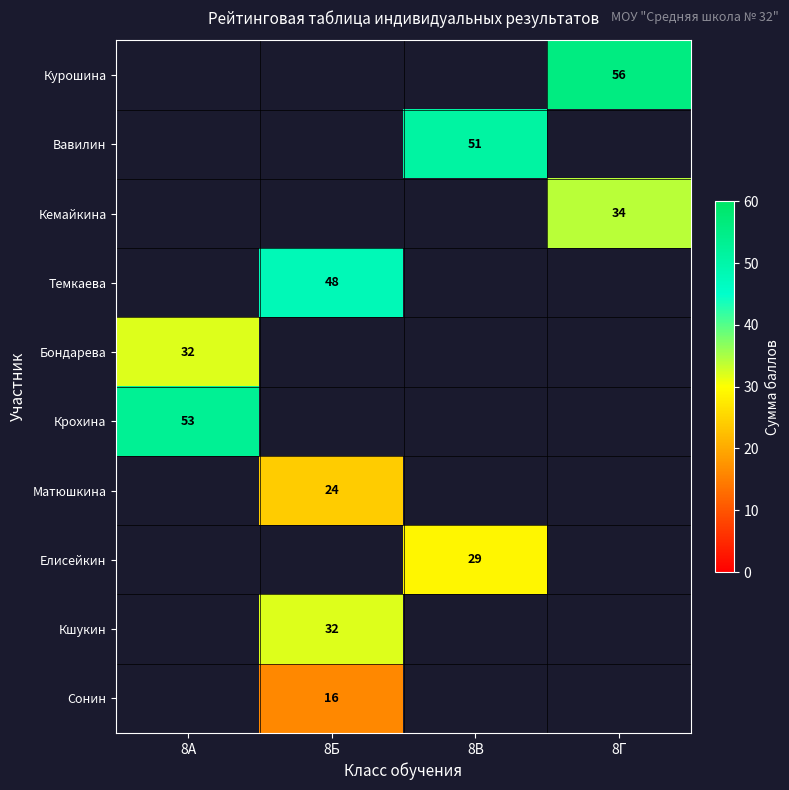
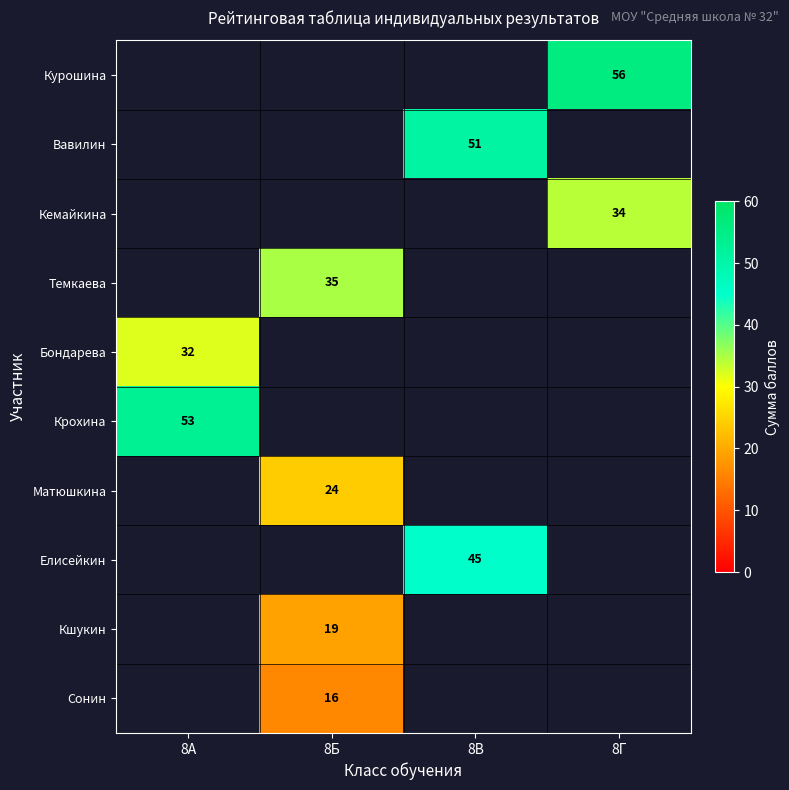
Темкаева, 8Б: 48 -> 35
Елисейкин, 8В: 29 -> 45
Кшукин, 8Б: 32 -> 19
